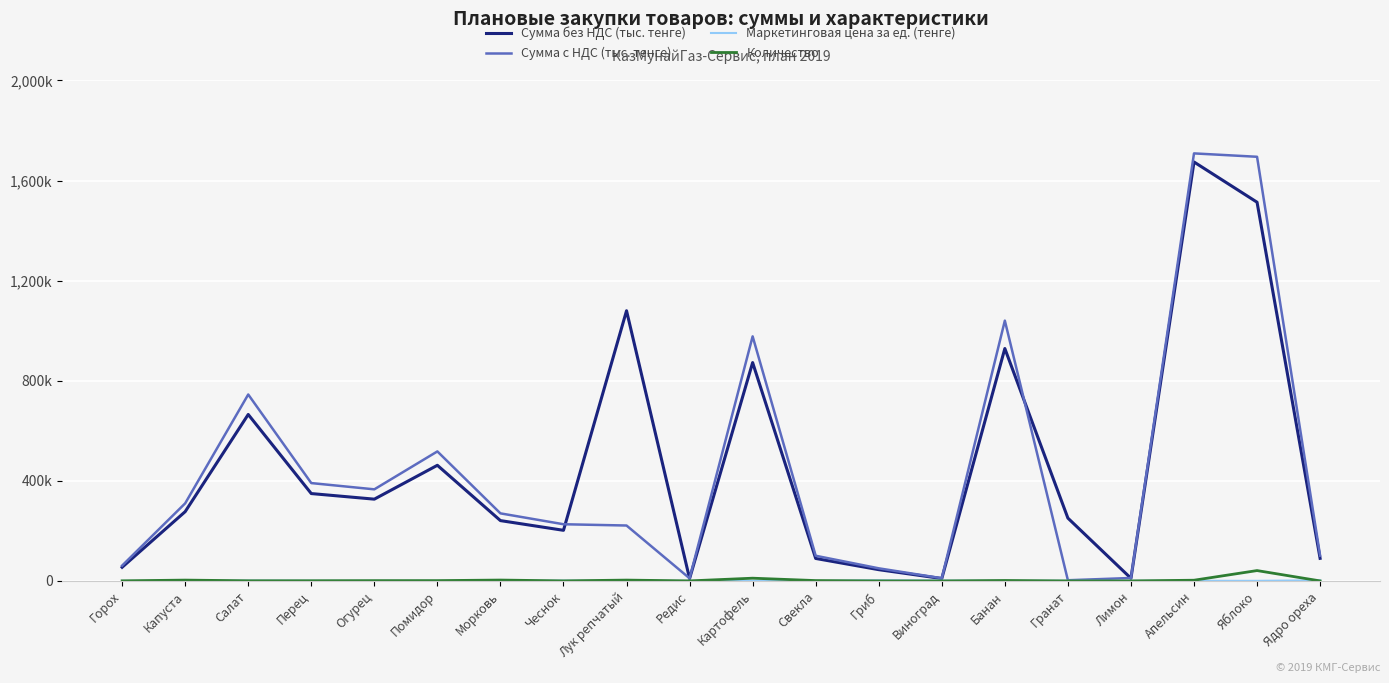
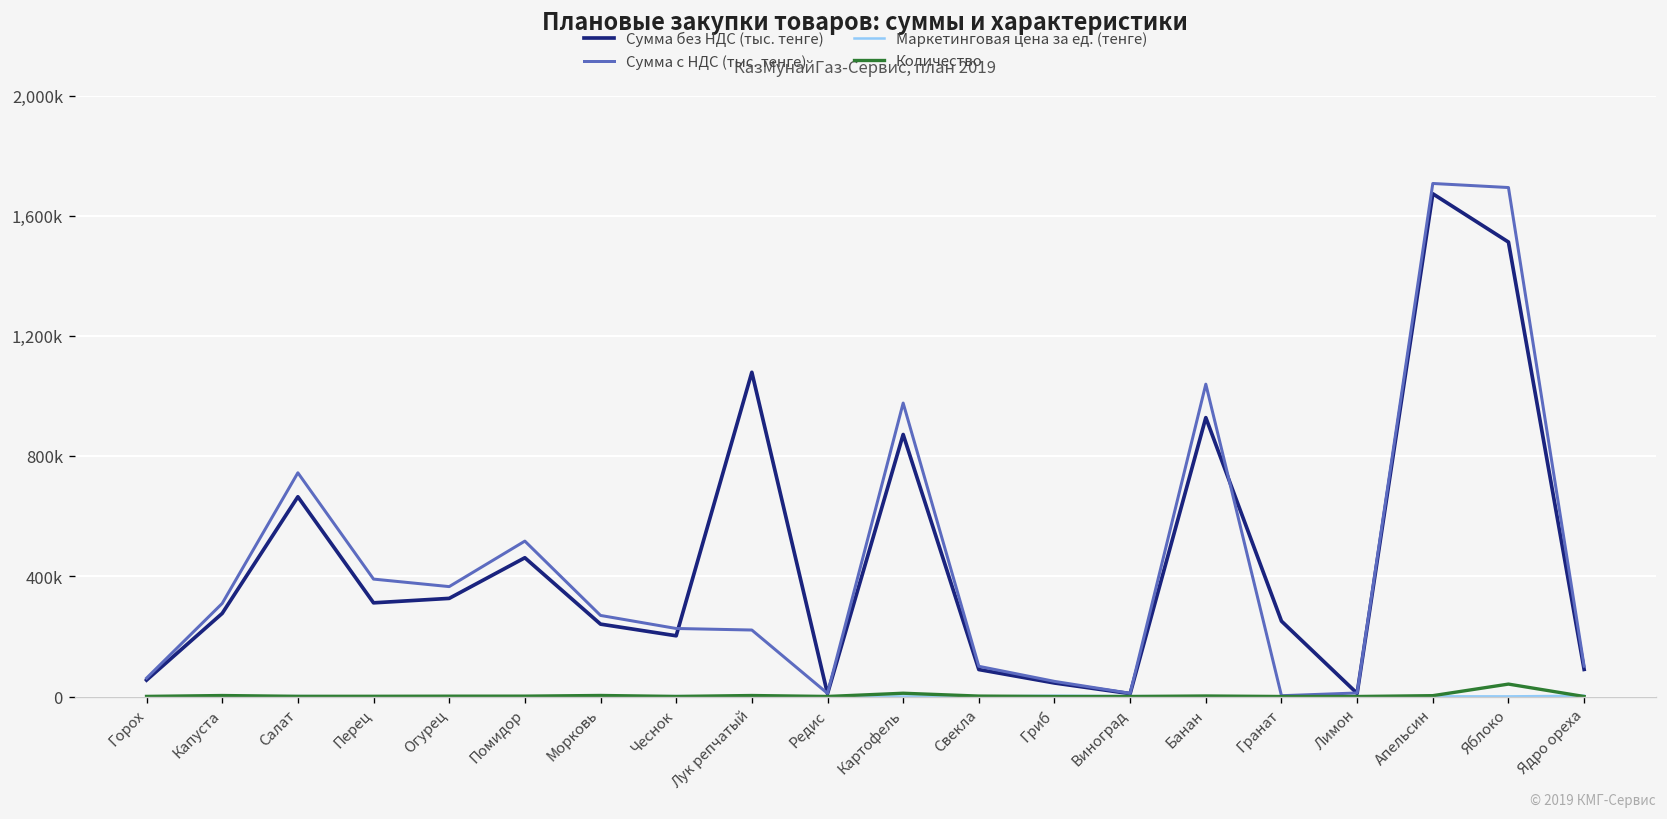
Сумма без НДС (тыс. тенге), Перец: 350,000 -> 310,000
